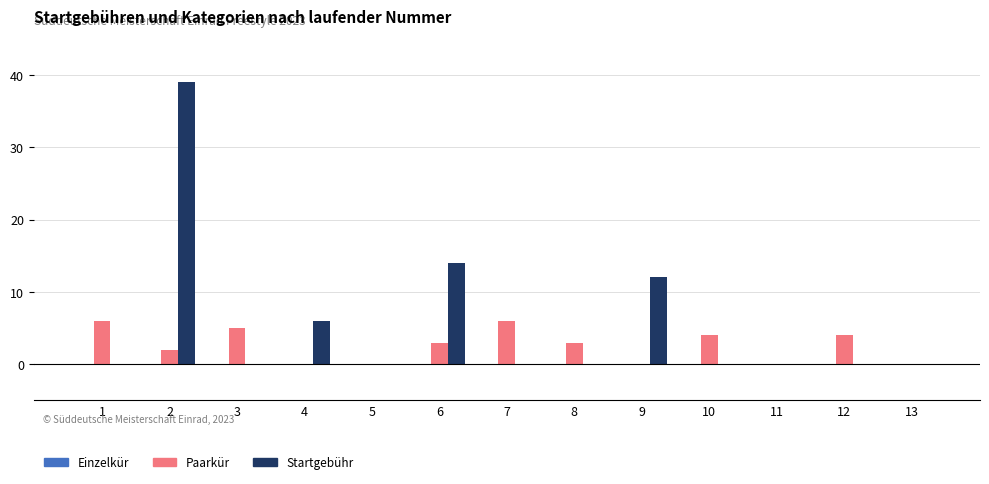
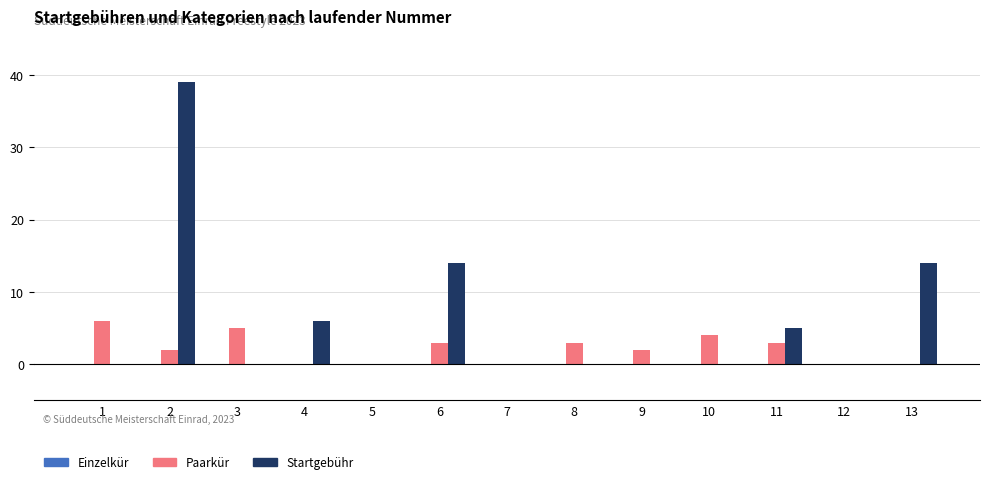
Paarkür, 7: 6 -> 0
Paarkür, 9: 0 -> 2
Startgebühr, 9: 12 -> 0
Paarkür, 11: 0 -> 3
Startgebühr, 11: 0 -> 5
Paarkür, 12: 4 -> 0
Startgebühr, 13: 0 -> 14
